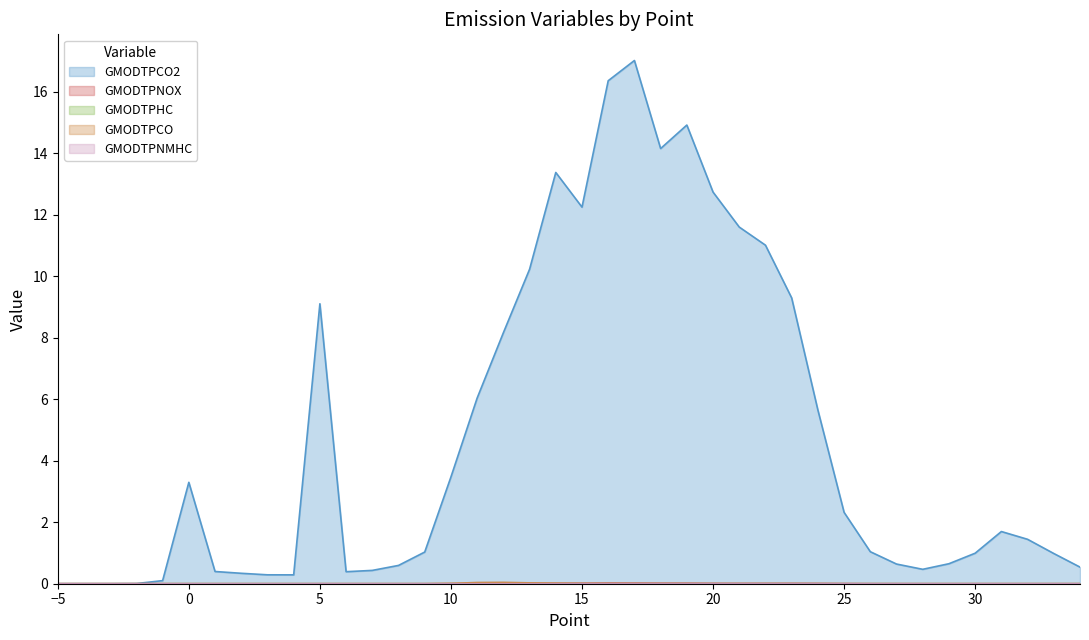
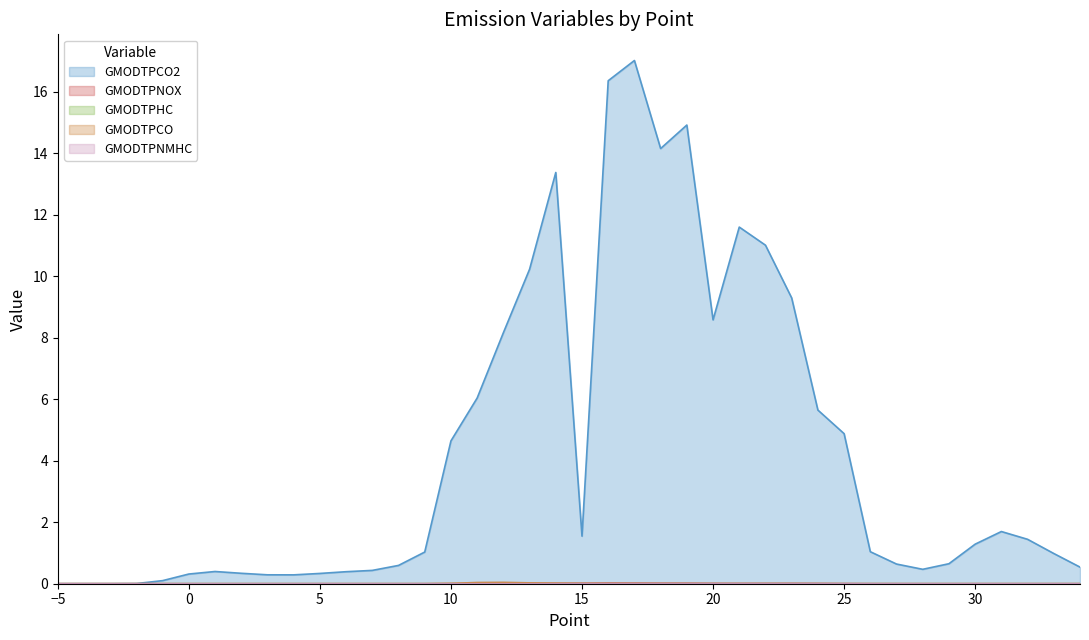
GMODTPCO2, 0: 3.3 -> 0.3
GMODTPCO2, 5: 9.1 -> 0.3
GMODTPCO2, 10: 3.5 -> 4.6
GMODTPCO2, 15: 12.2 -> 1.5
GMODTPCO2, 20: 12.7 -> 8.6
GMODTPCO2, 25: 2.3 -> 4.9
GMODTPCO2, 30: 1.0 -> 1.3
